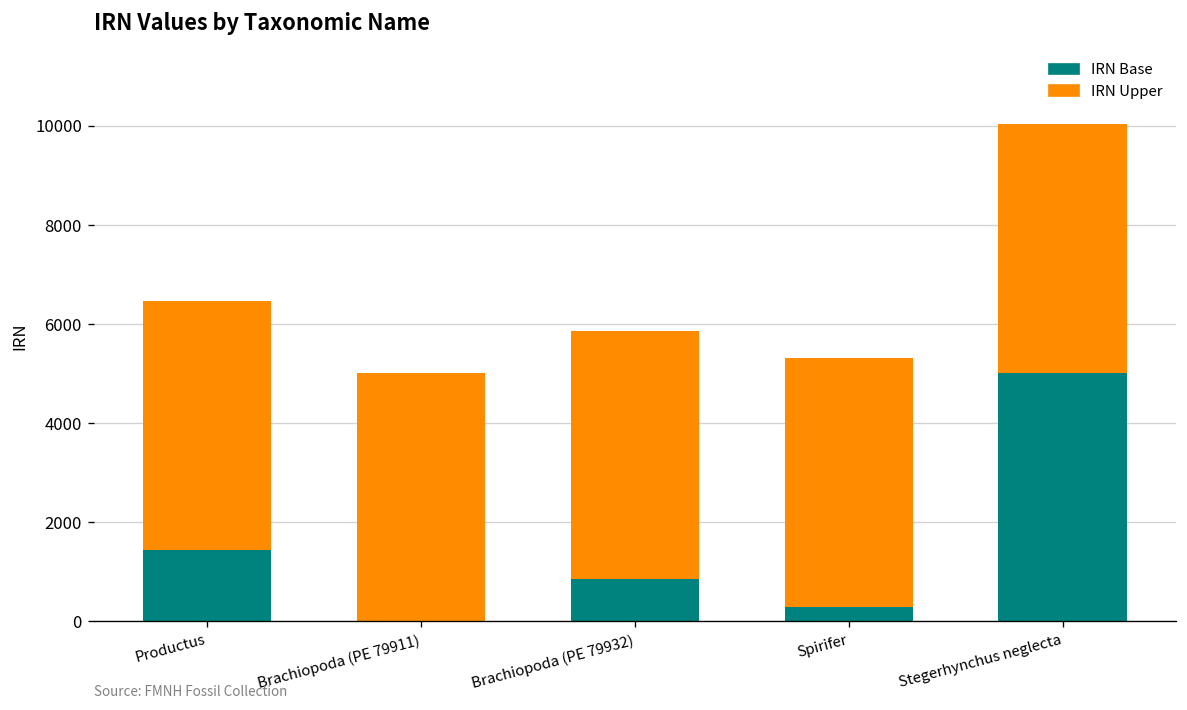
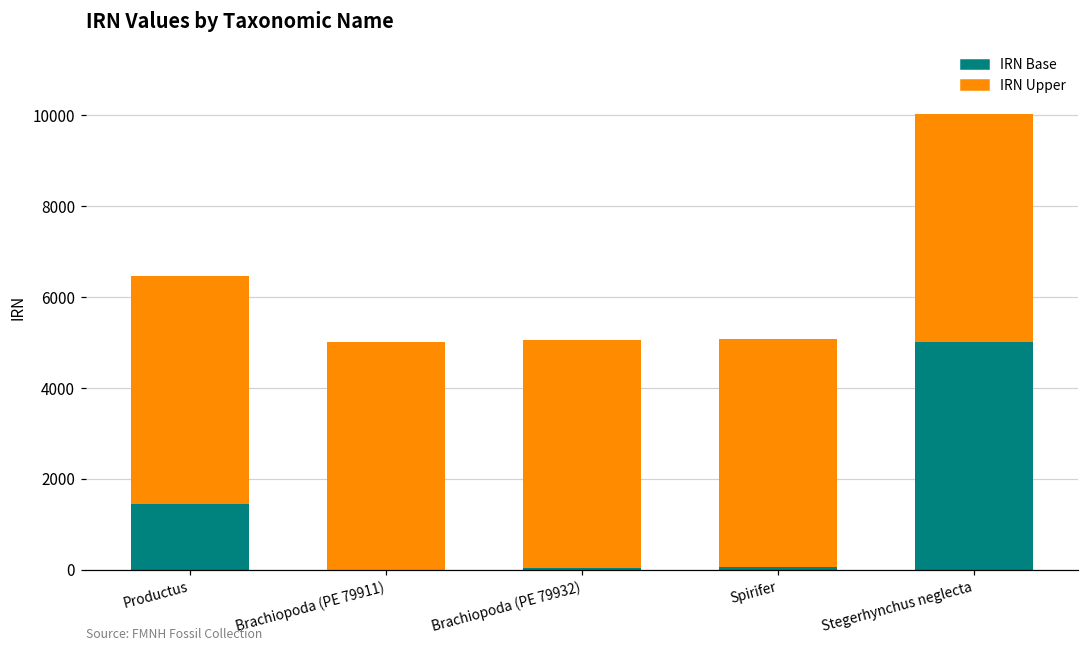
IRN Base, Brachiopoda (PE 79932): 800 -> 0
IRN Base, Spirifer: 300 -> 100
